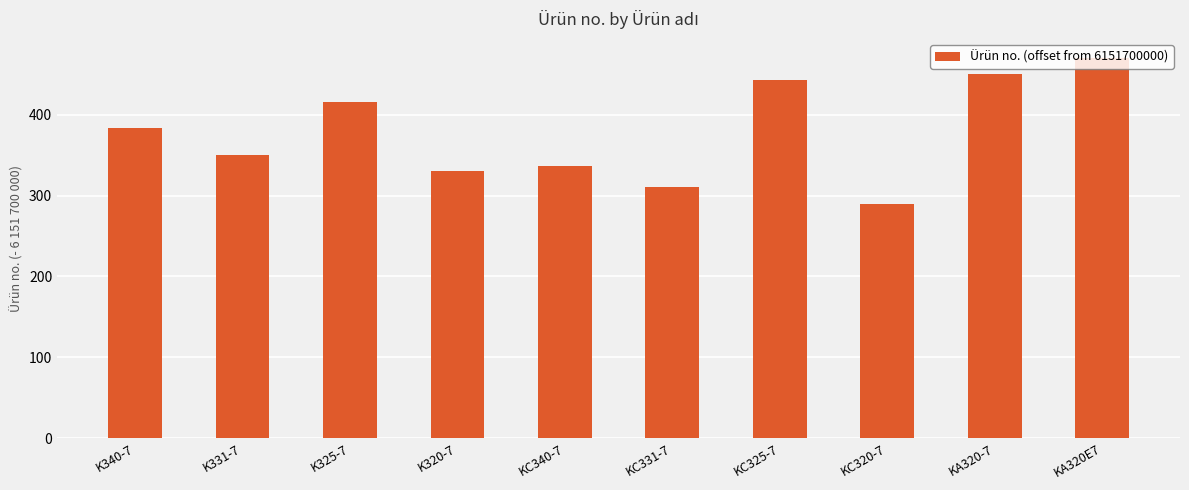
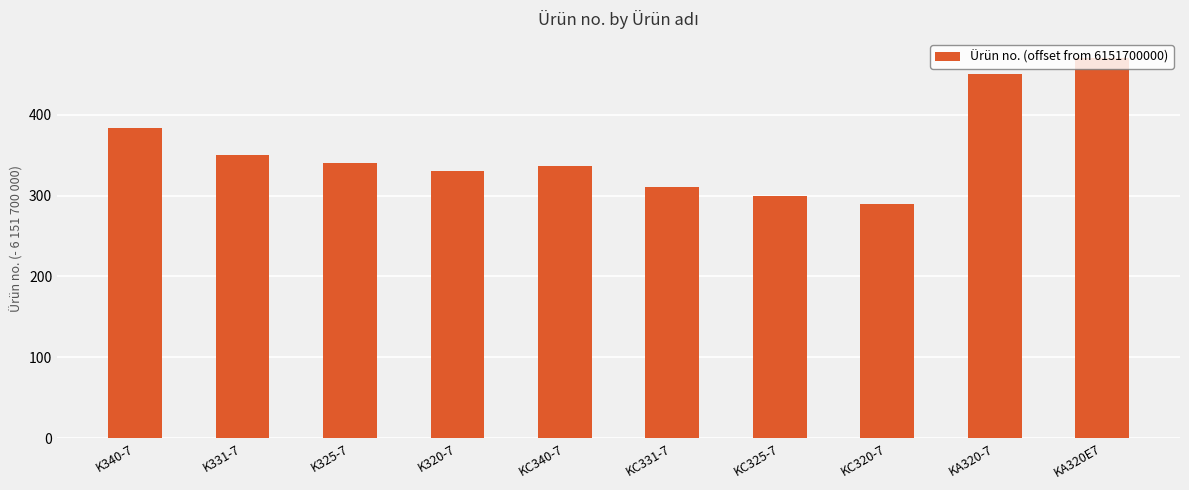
K325-7: 420 -> 340
KC325-7: 440 -> 300
